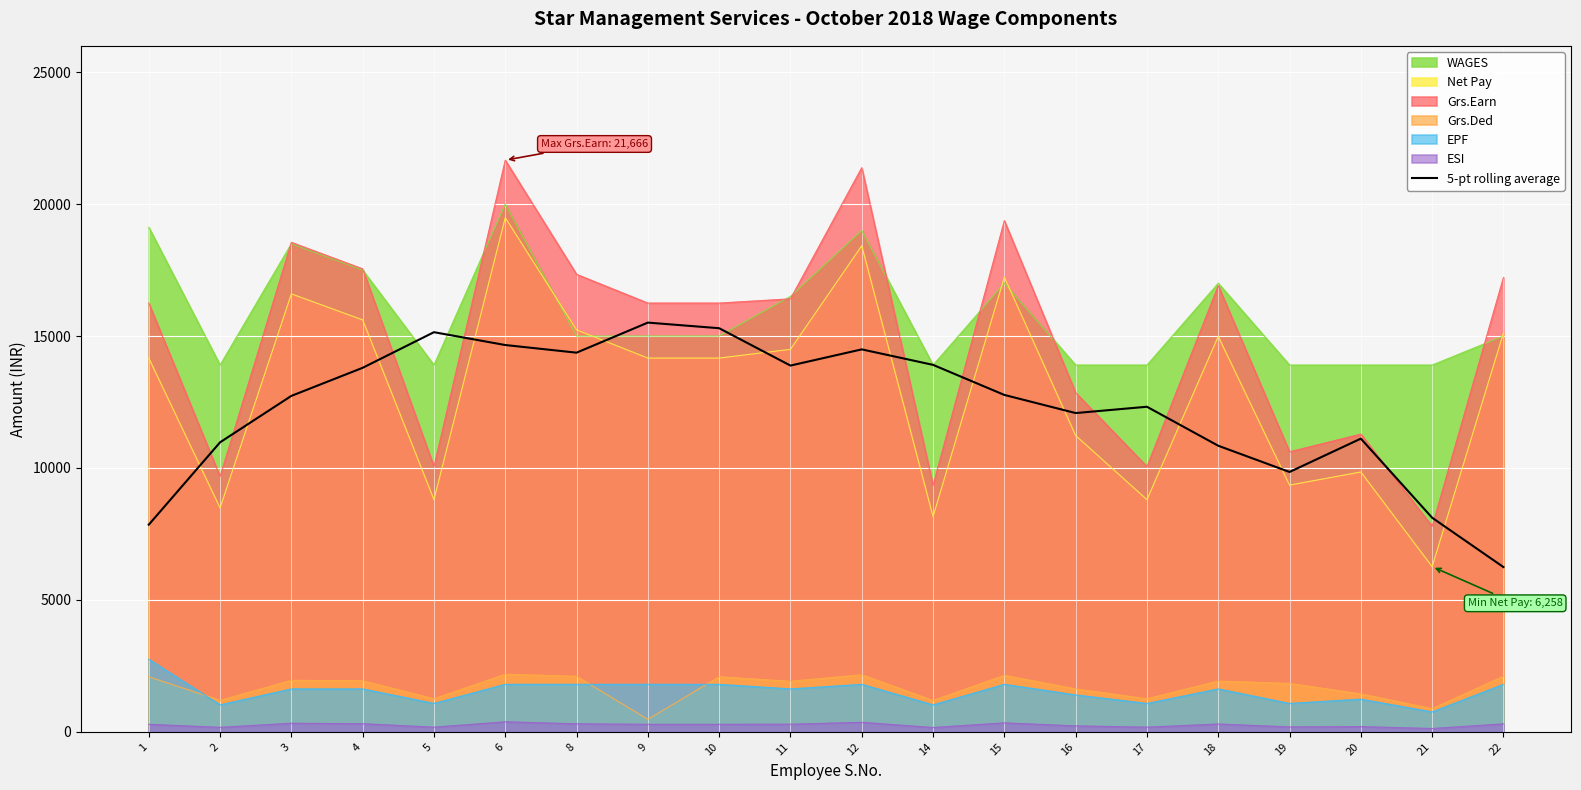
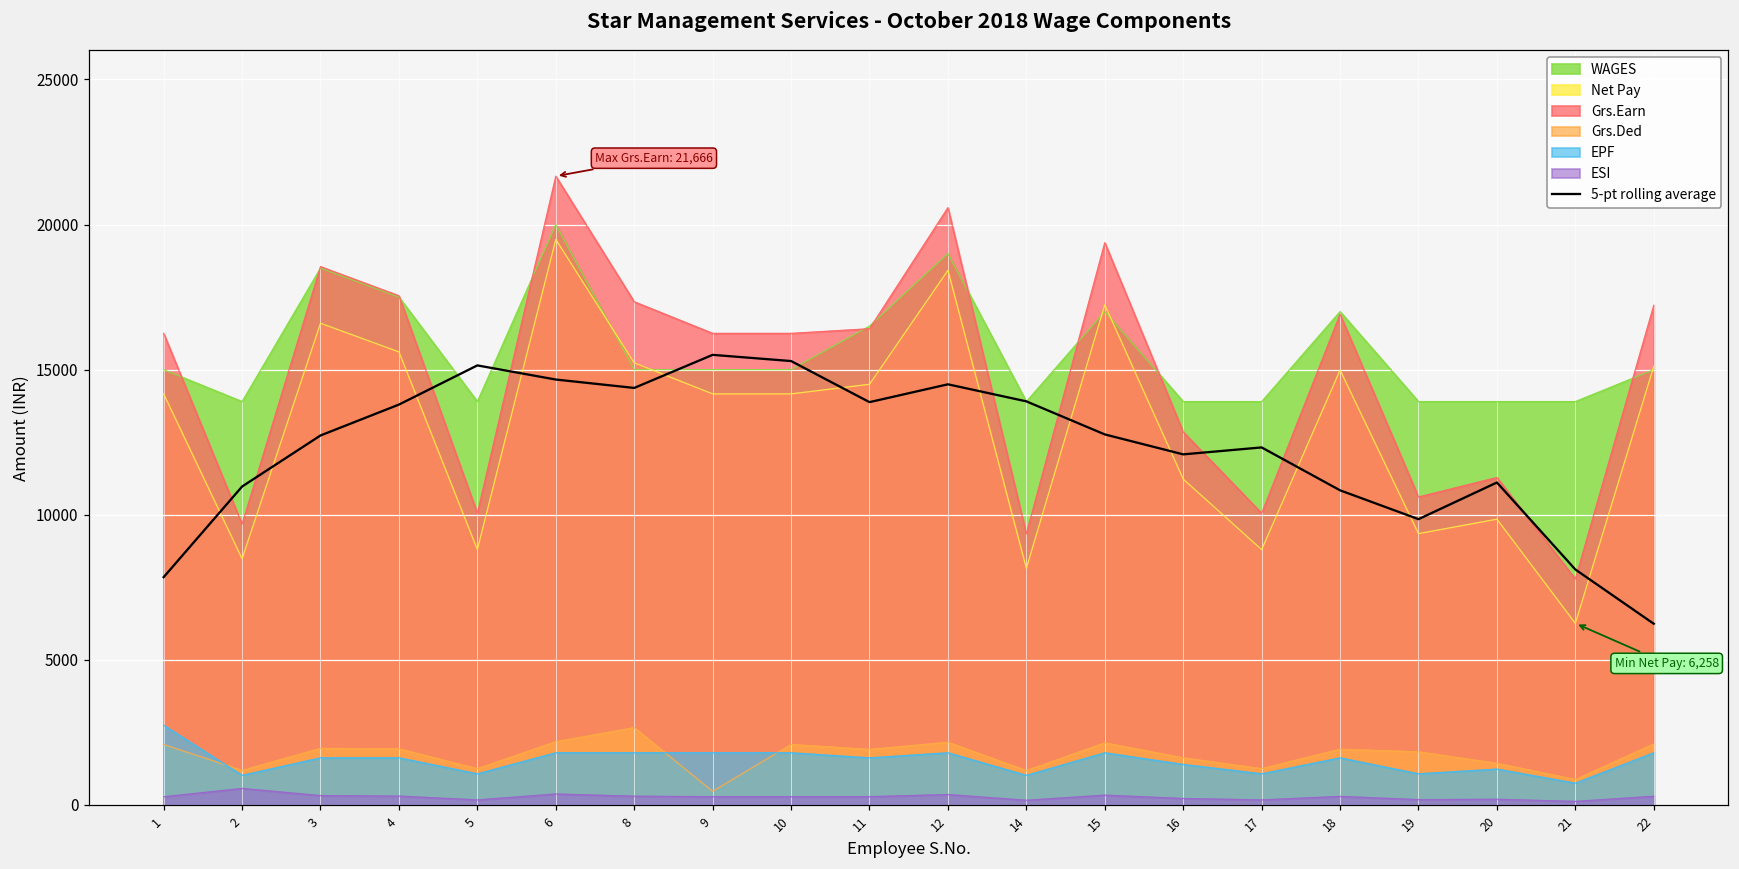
WAGES, 1: 19100 -> 15000
ESI, 2: 200 -> 600
Grs.Ded, 8: 2100 -> 2700
Grs.Earn, 12: 21400 -> 20600
